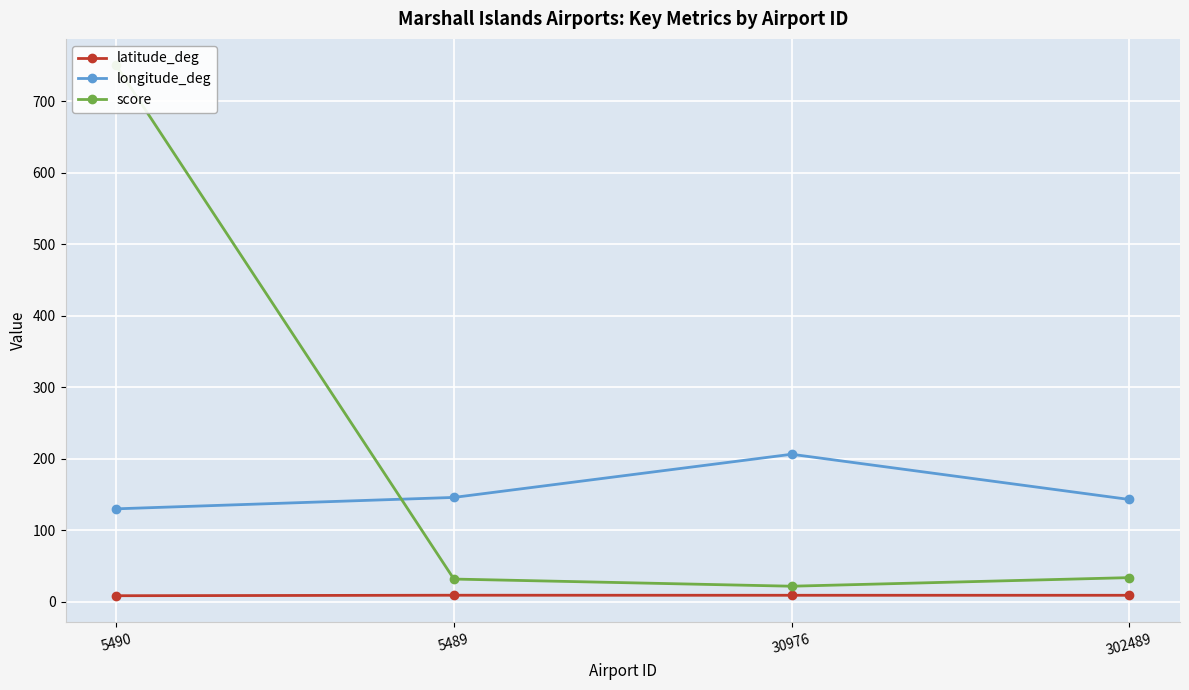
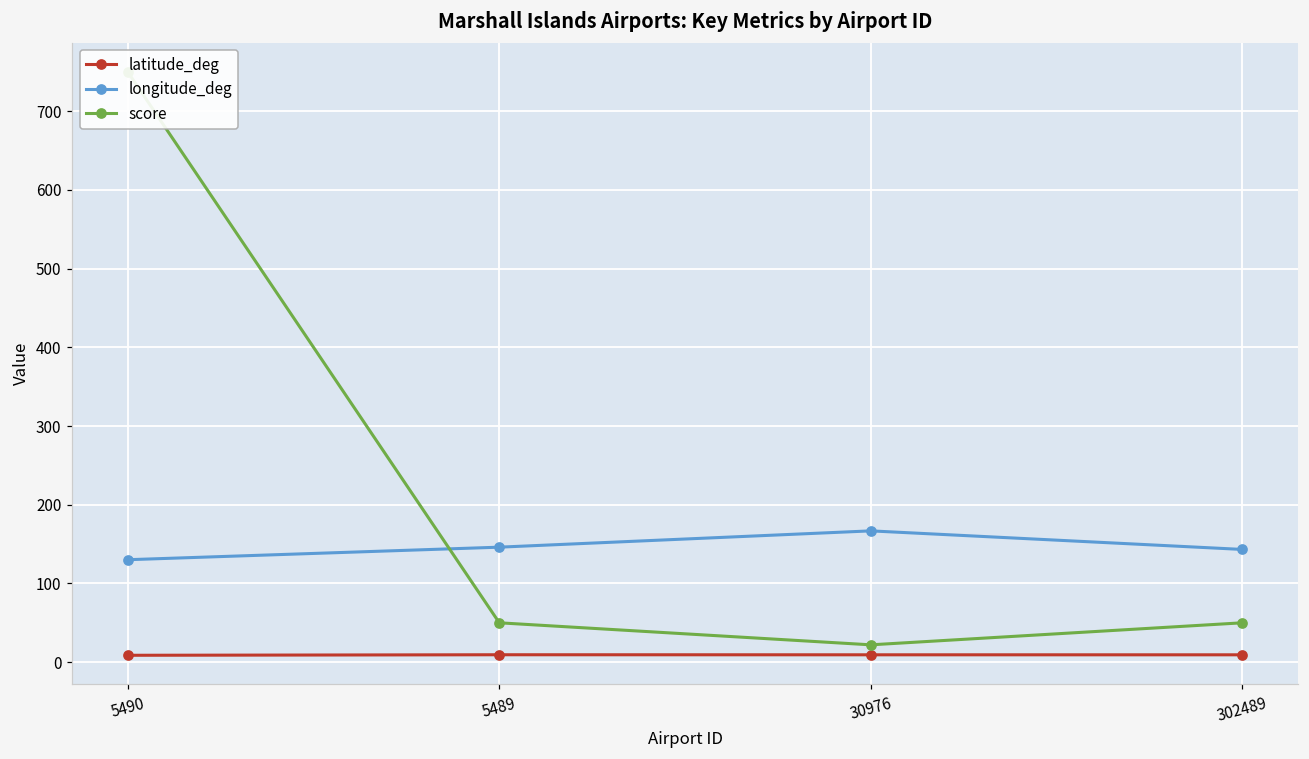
score, 5489: 30 -> 50
longitude_deg, 30976: 210 -> 170
score, 302489: 30 -> 50
